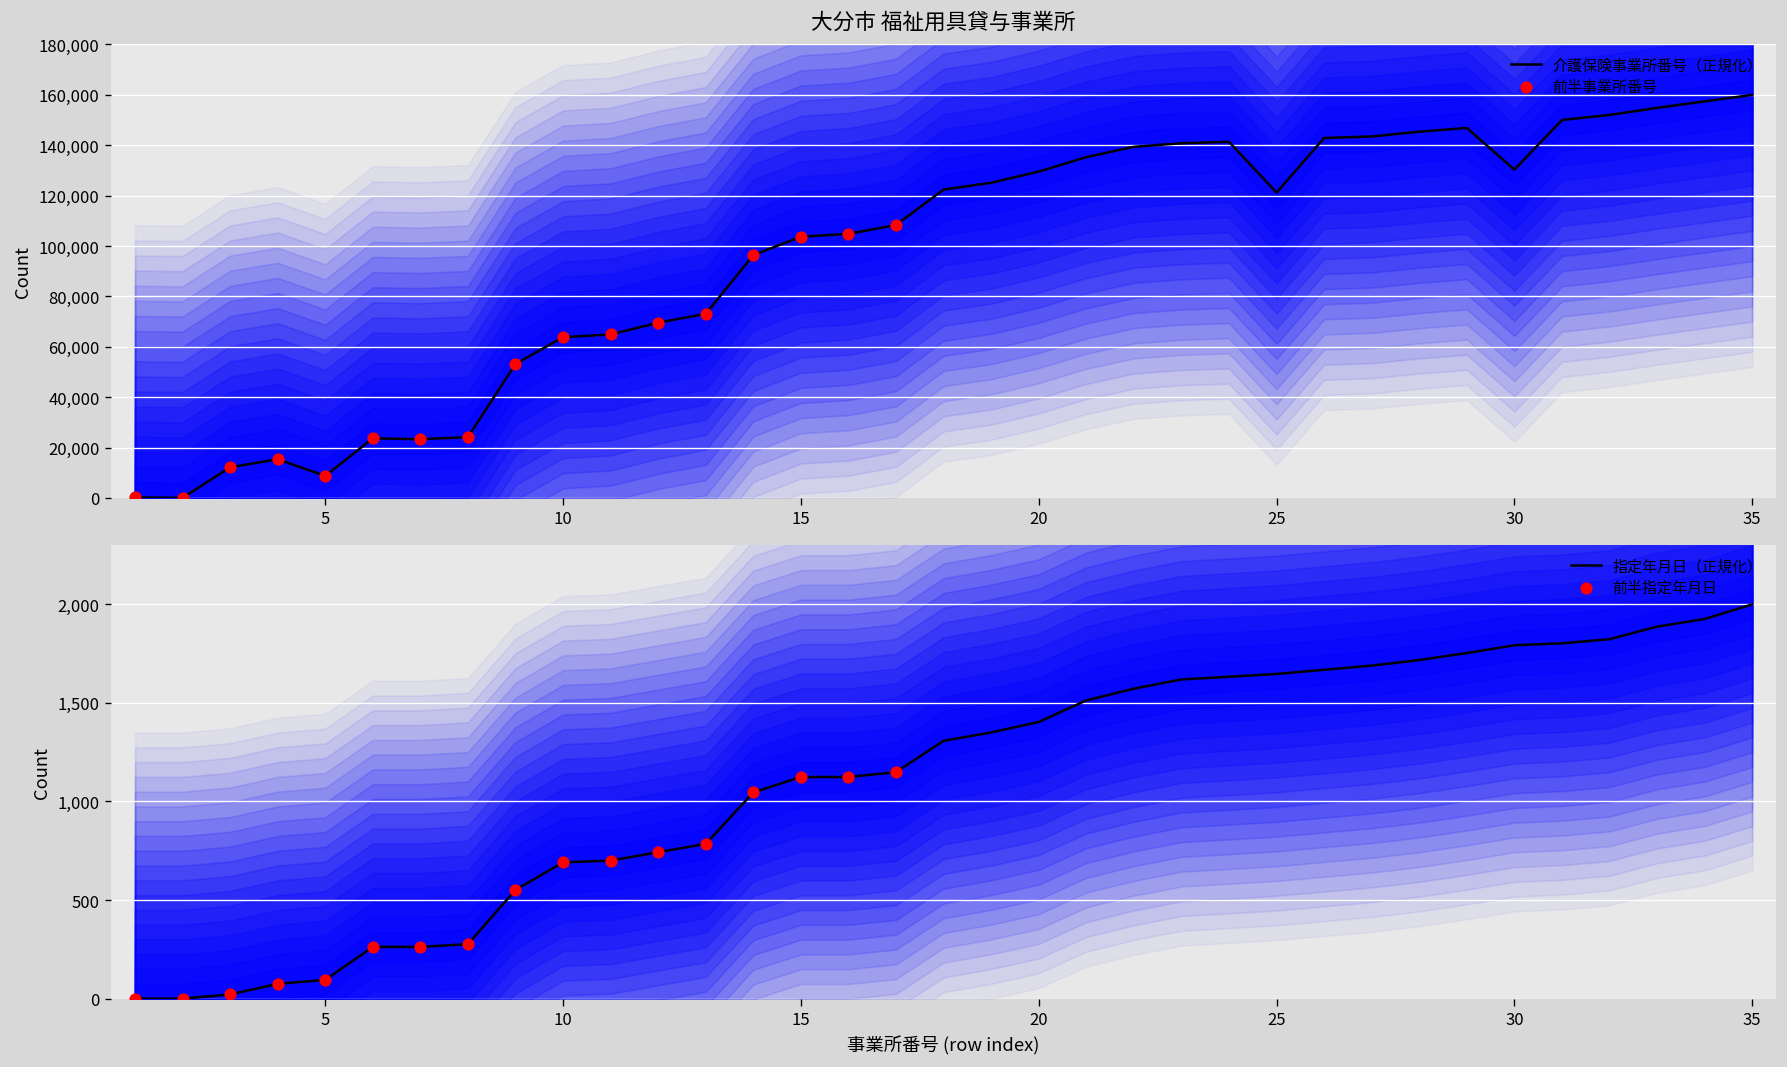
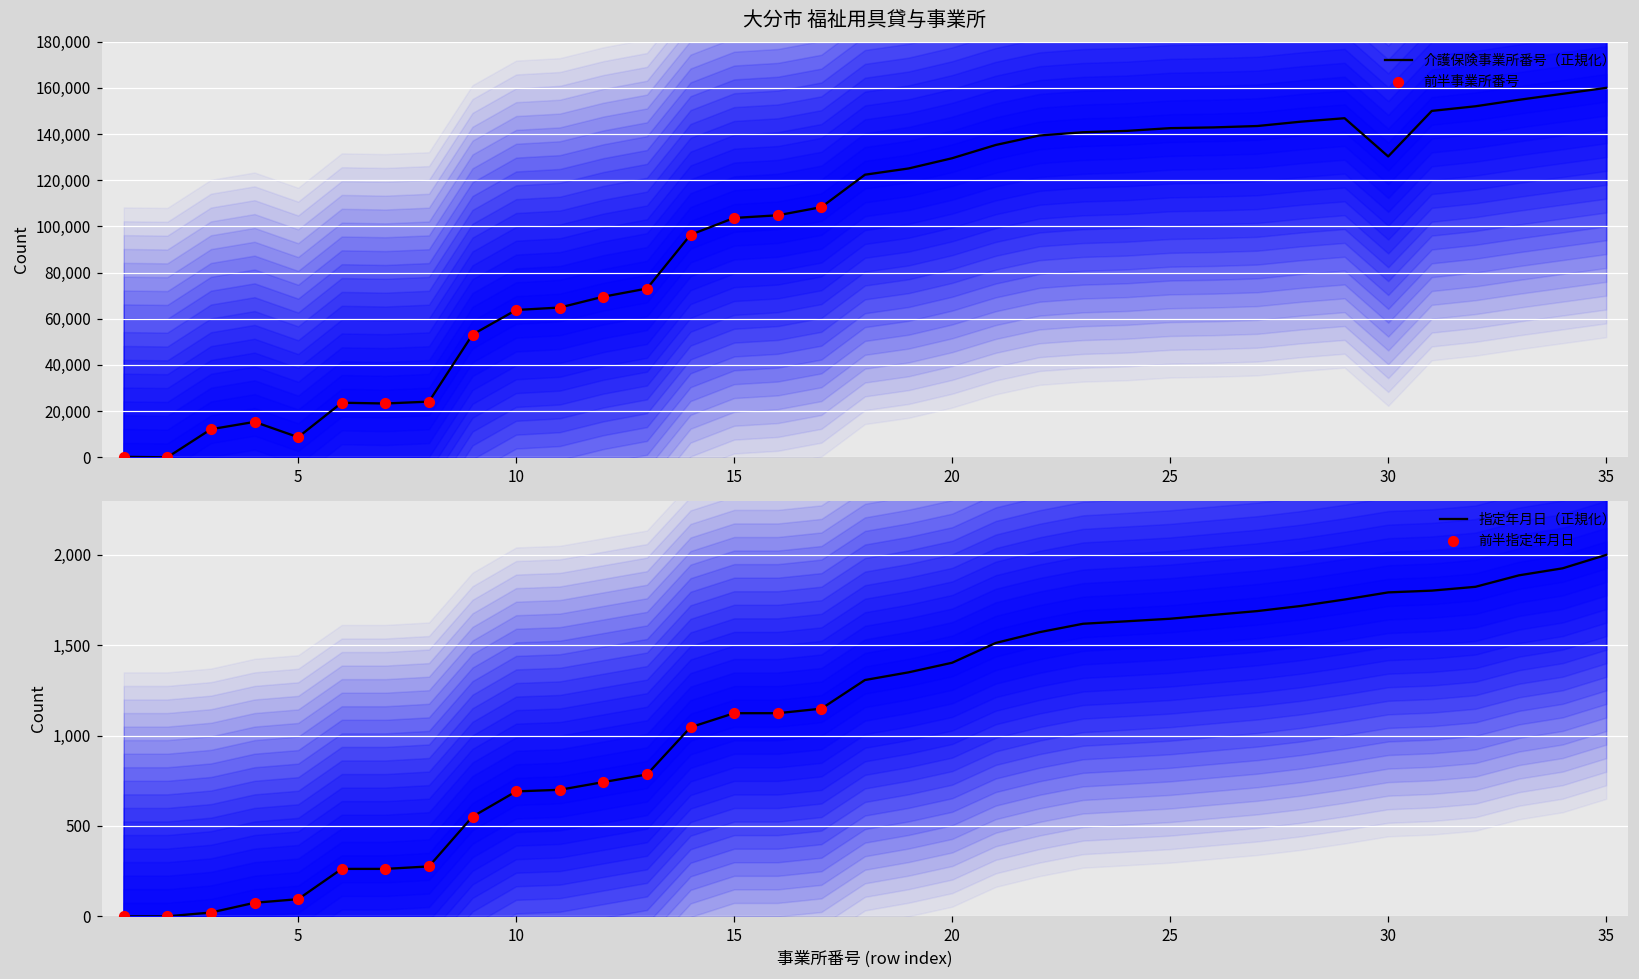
大分市 福祉用具貸与事業所, 介護保険事業所番号（正規化）, 25: 121,000 -> 143,000
